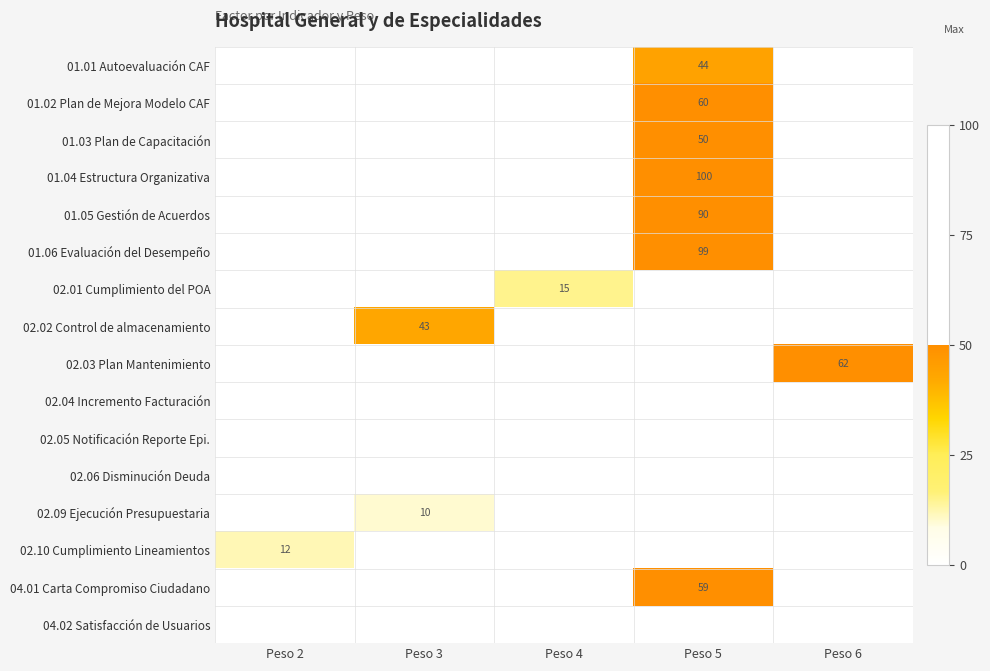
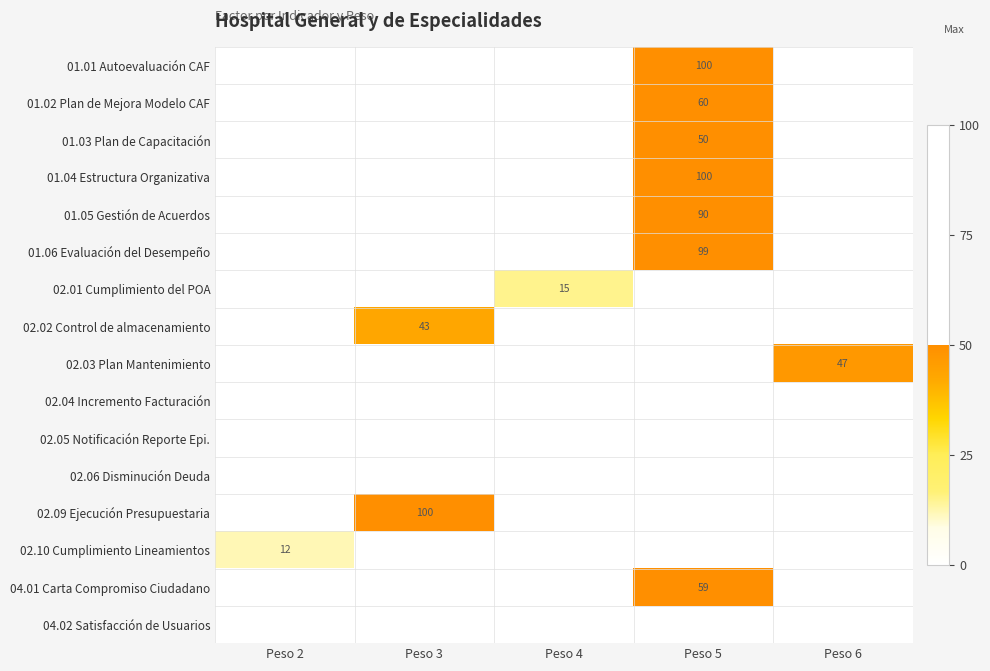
01.01 Autoevaluación CAF, Peso 5: 44 -> 100
02.03 Plan Mantenimiento, Peso 6: 62 -> 47
02.09 Ejecución Presupuestaria, Peso 3: 10 -> 100
